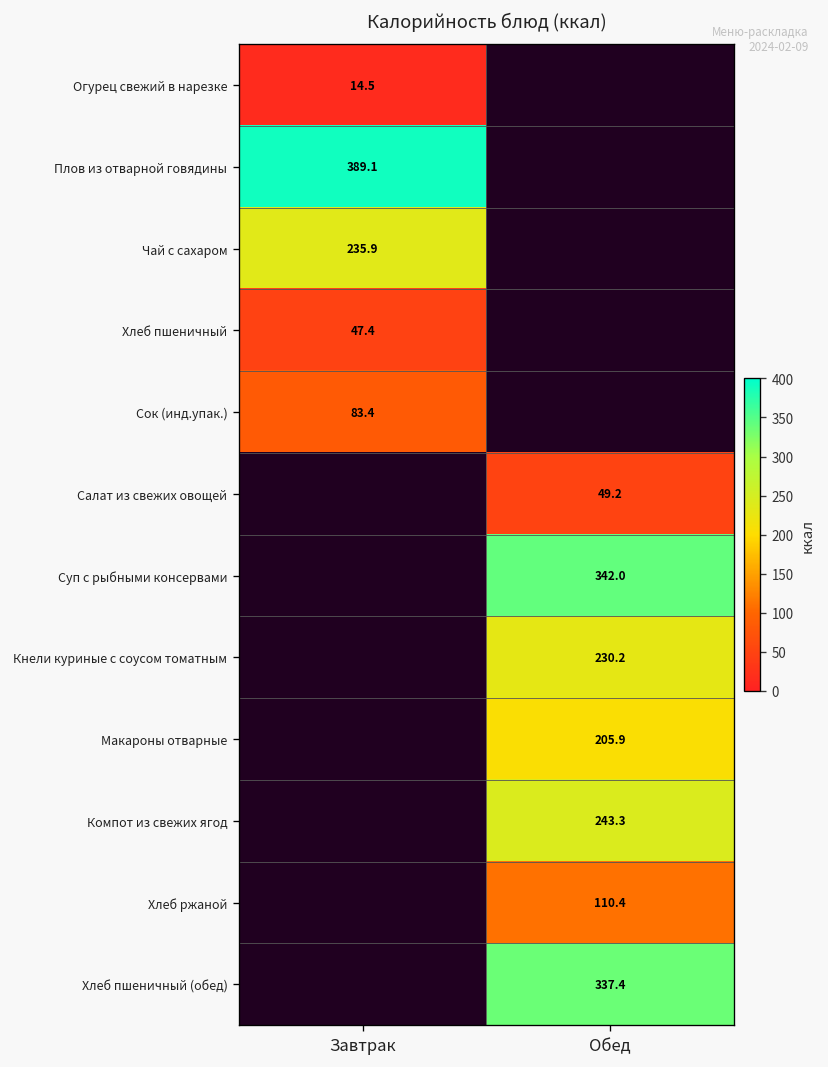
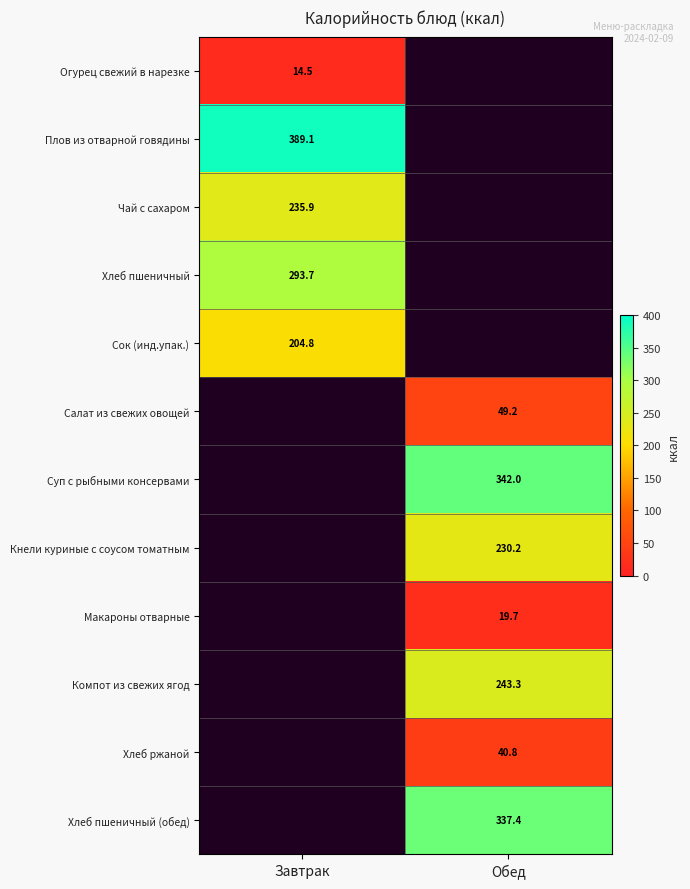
Хлеб пшеничный, Завтрак: 47.4 -> 293.7
Сок (инд.упак.), Завтрак: 83.4 -> 204.8
Макароны отварные, Обед: 205.9 -> 19.7
Хлеб ржаной, Обед: 110.4 -> 40.8
